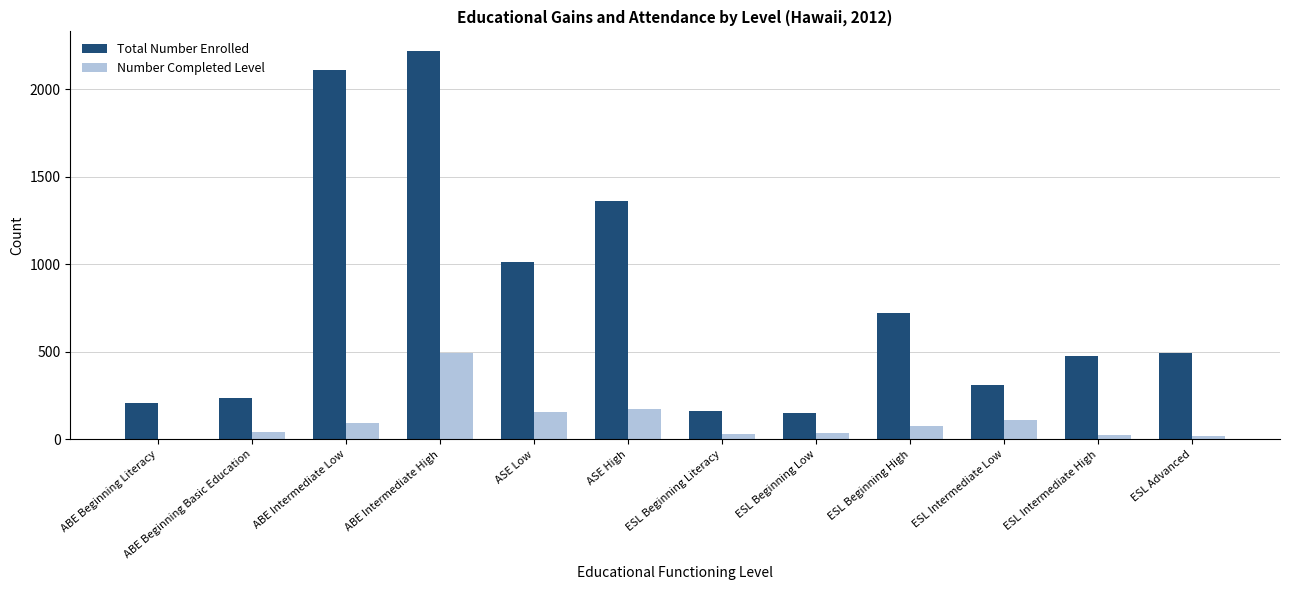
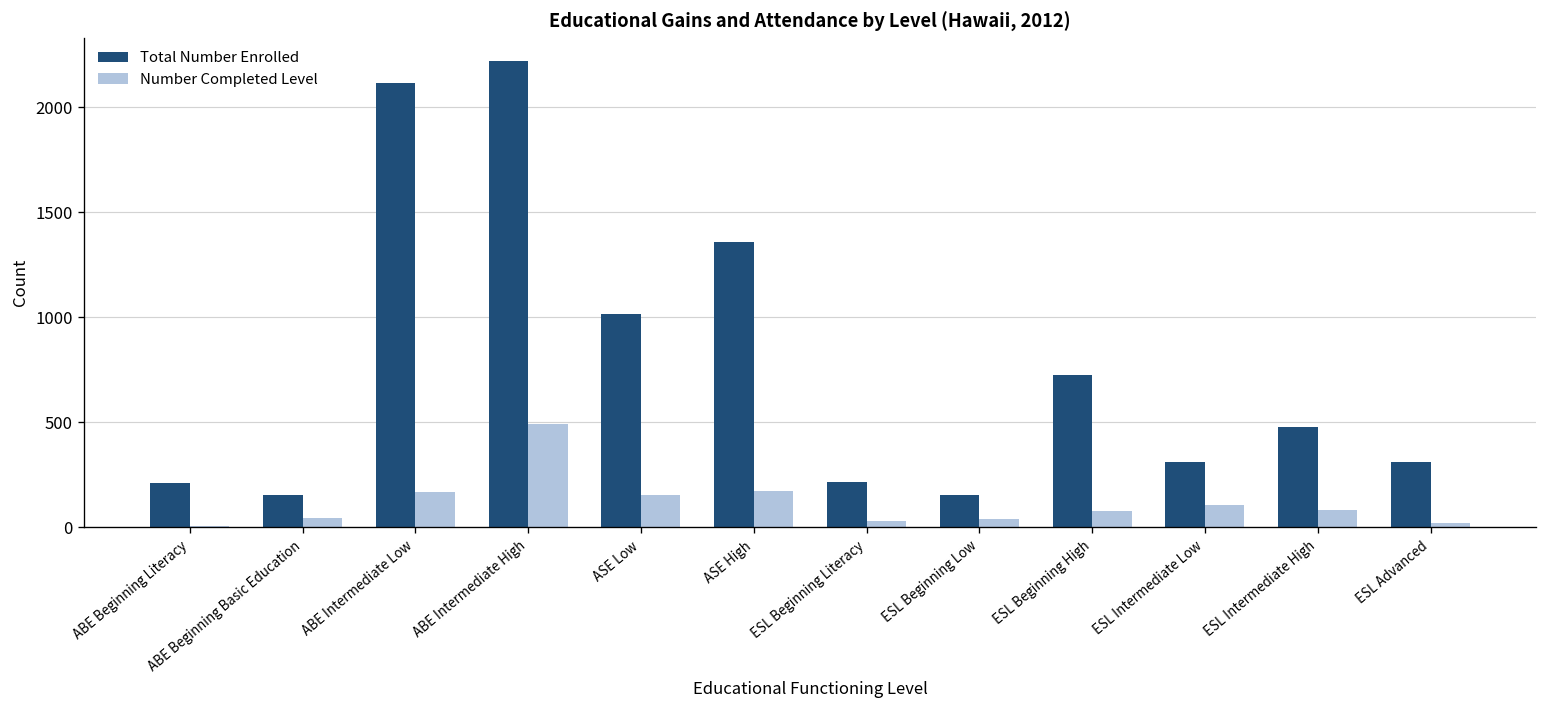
Total Number Enrolled, ABE Beginning Basic Education: 240 -> 160
Number Completed Level, ABE Intermediate Low: 90 -> 170
Total Number Enrolled, ESL Beginning Literacy: 160 -> 210
Number Completed Level, ESL Intermediate High: 30 -> 80
Total Number Enrolled, ESL Advanced: 490 -> 310
